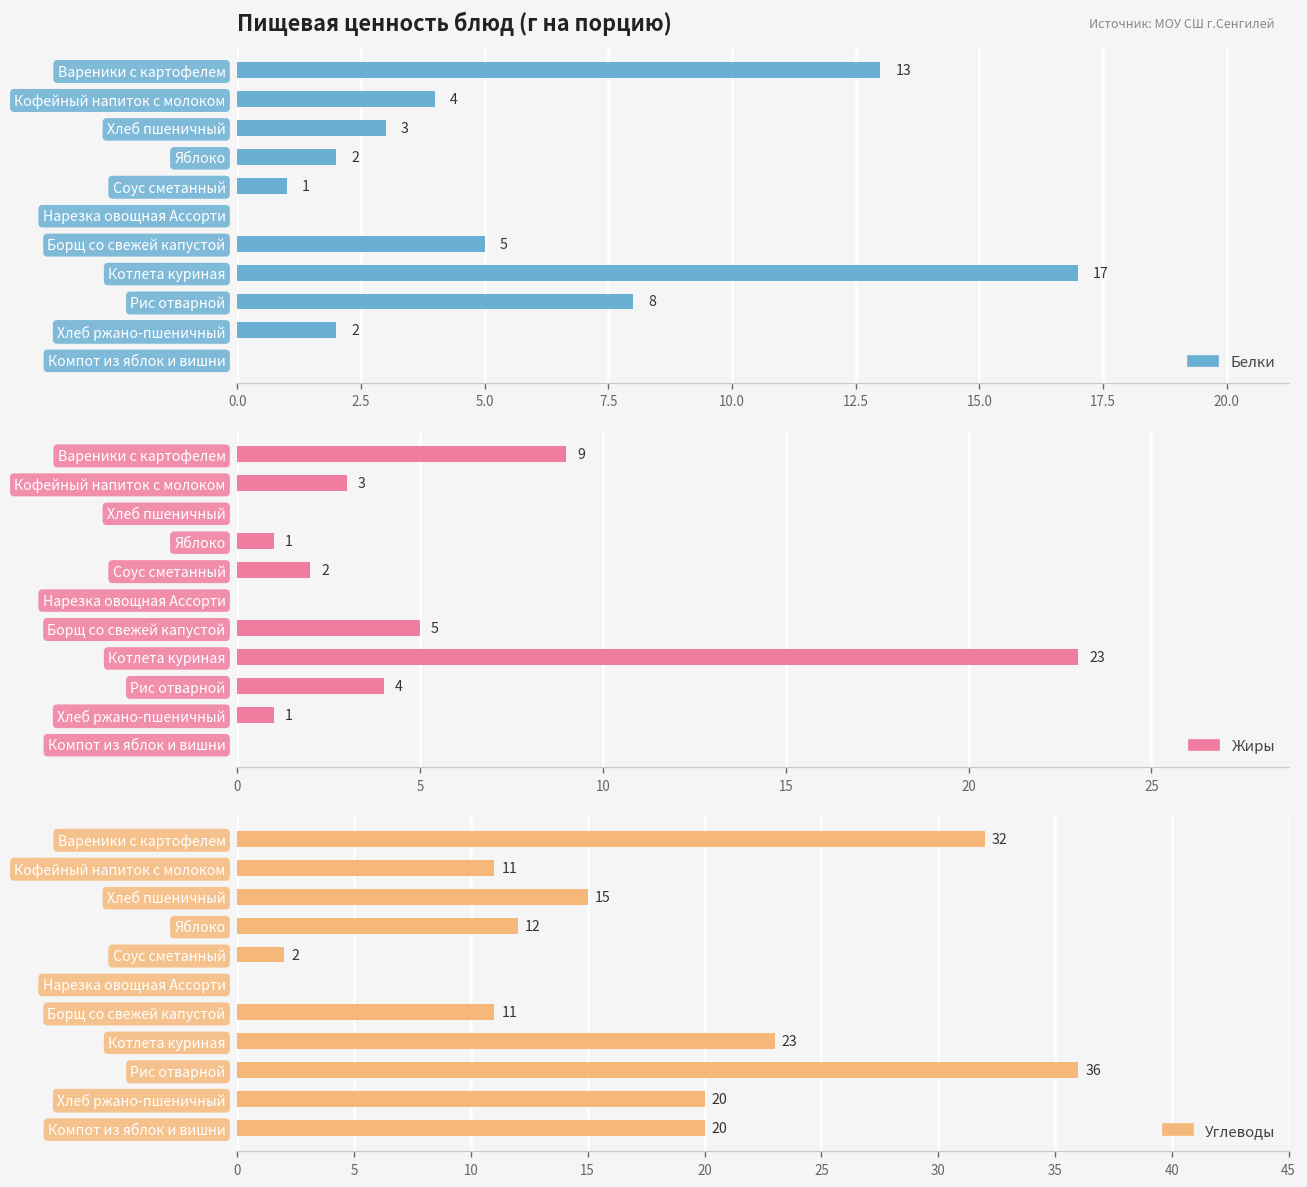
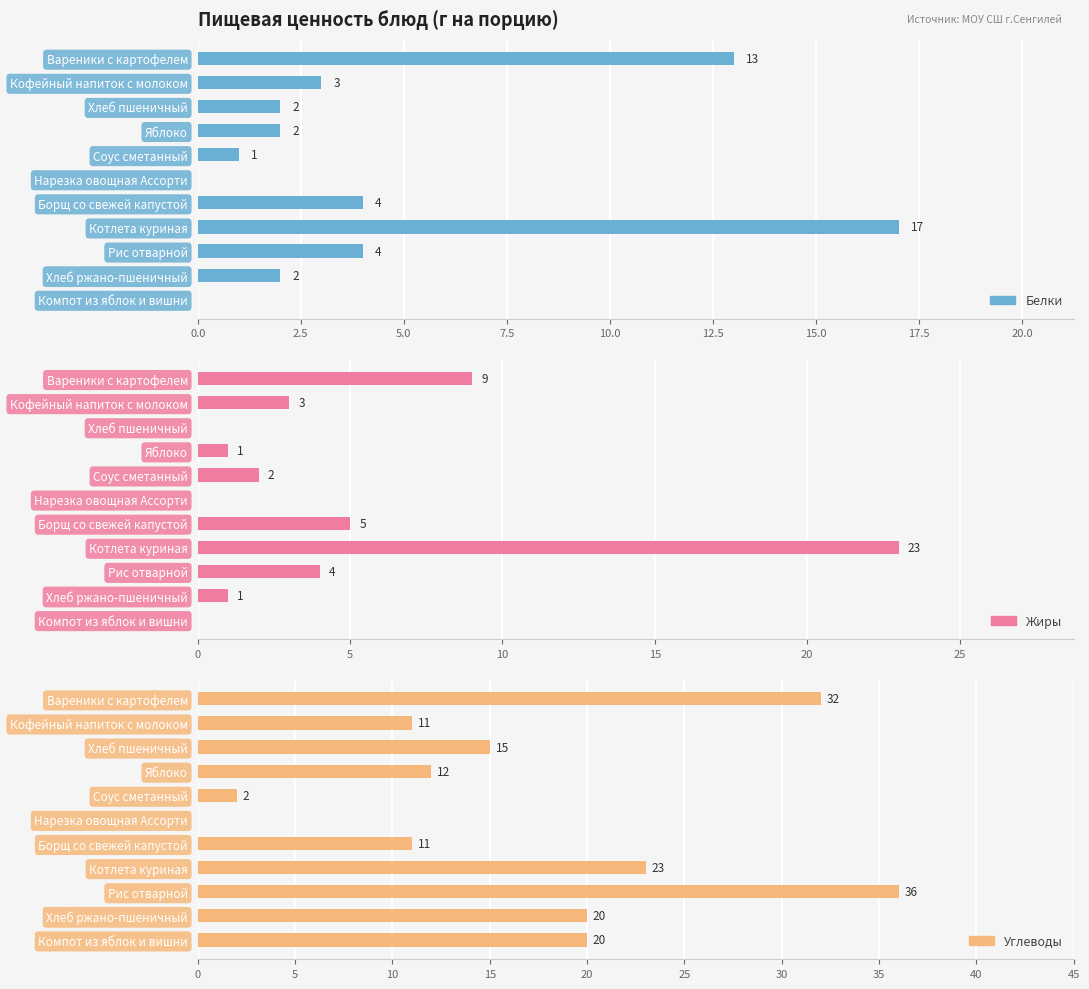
Пищевая ценность блюд (г на порцию), Кофейный напиток с молоком: 4 -> 3
Пищевая ценность блюд (г на порцию), Хлеб пшеничный: 3 -> 2
Пищевая ценность блюд (г на порцию), Борщ со свежей капустой: 5 -> 4
Пищевая ценность блюд (г на порцию), Рис отварной: 8 -> 4
